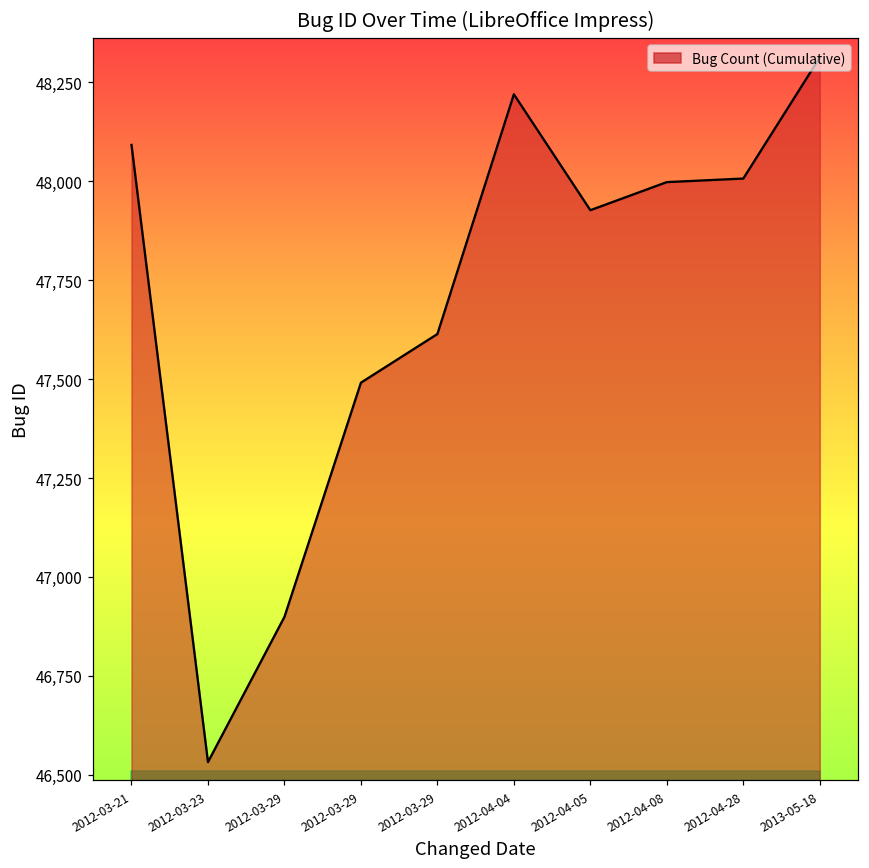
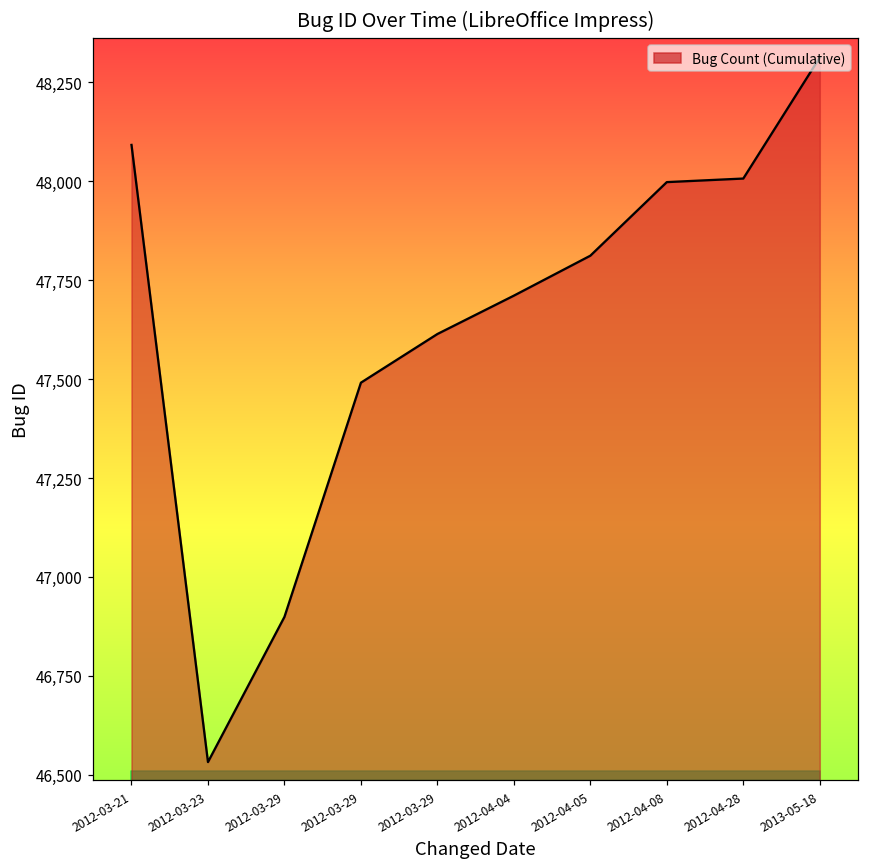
Bug Count (Cumulative), 2012-04-04: 48,220 -> 47,710
Bug Count (Cumulative), 2012-04-05: 47,930 -> 47,810
